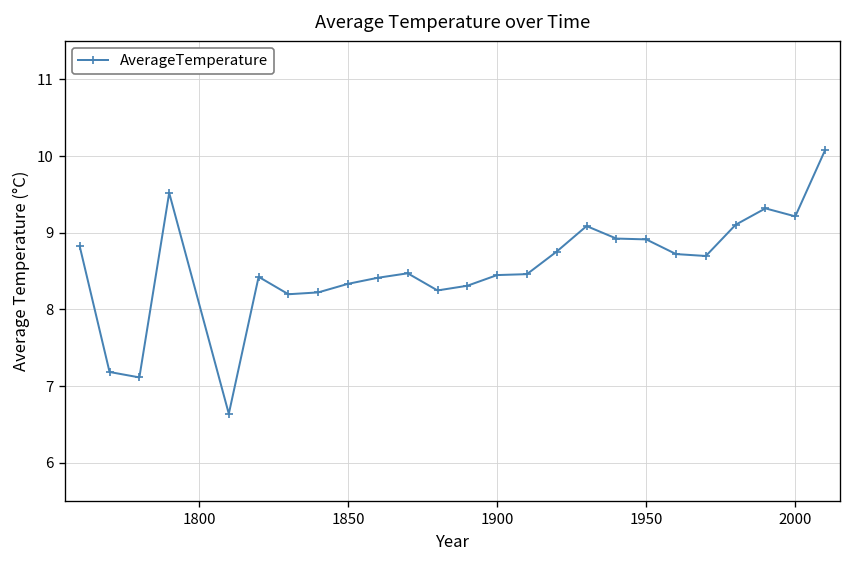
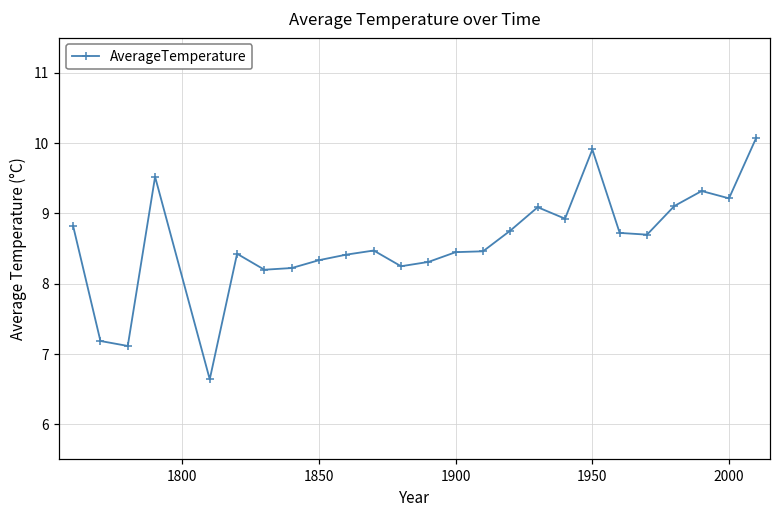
1950: 8.9 -> 9.9
